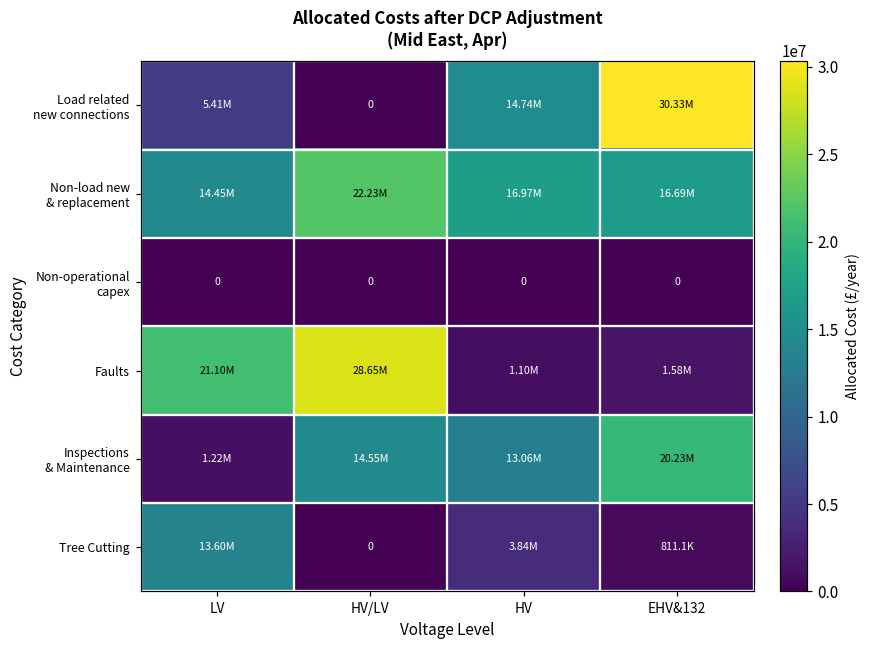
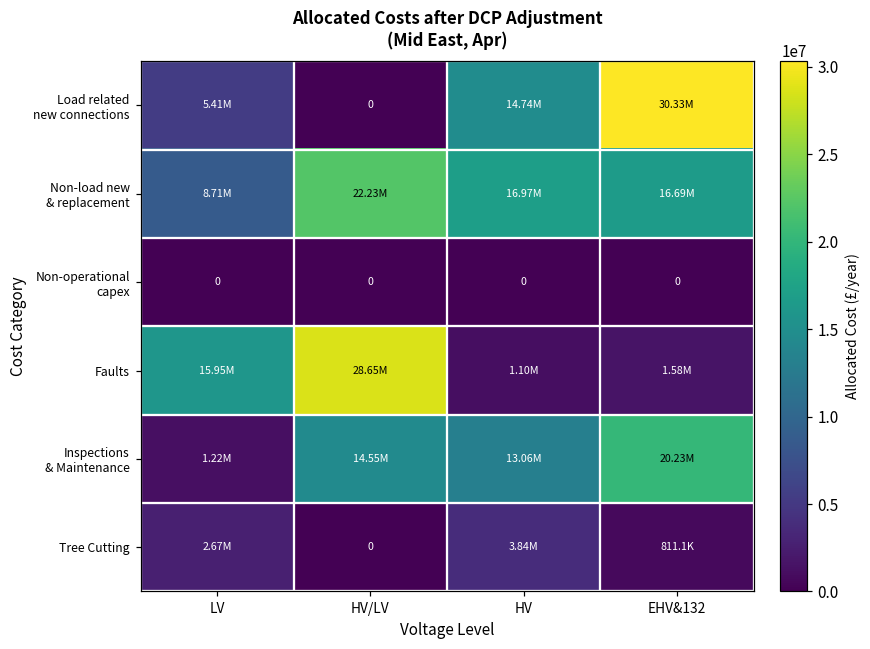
Non-load new & replacement, LV: 14.45M -> 8.71M
Faults, LV: 21.10M -> 15.95M
Tree Cutting, LV: 13.60M -> 2.67M
